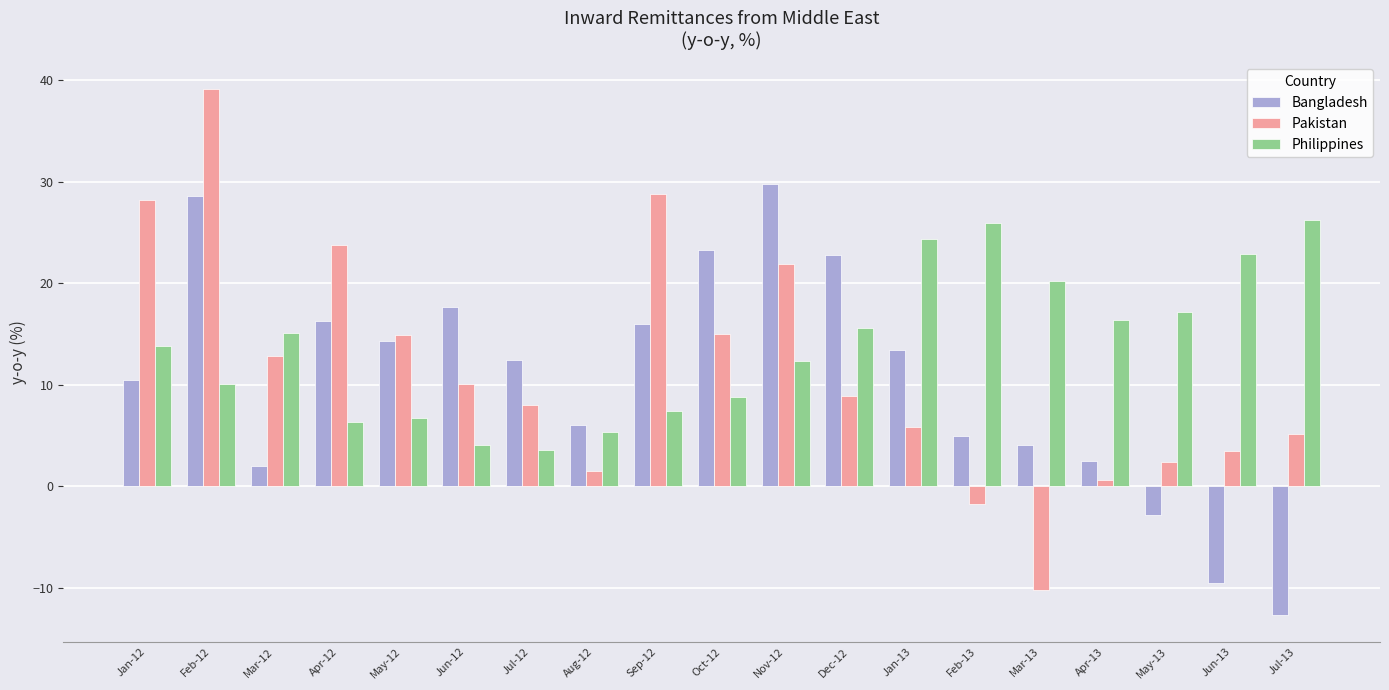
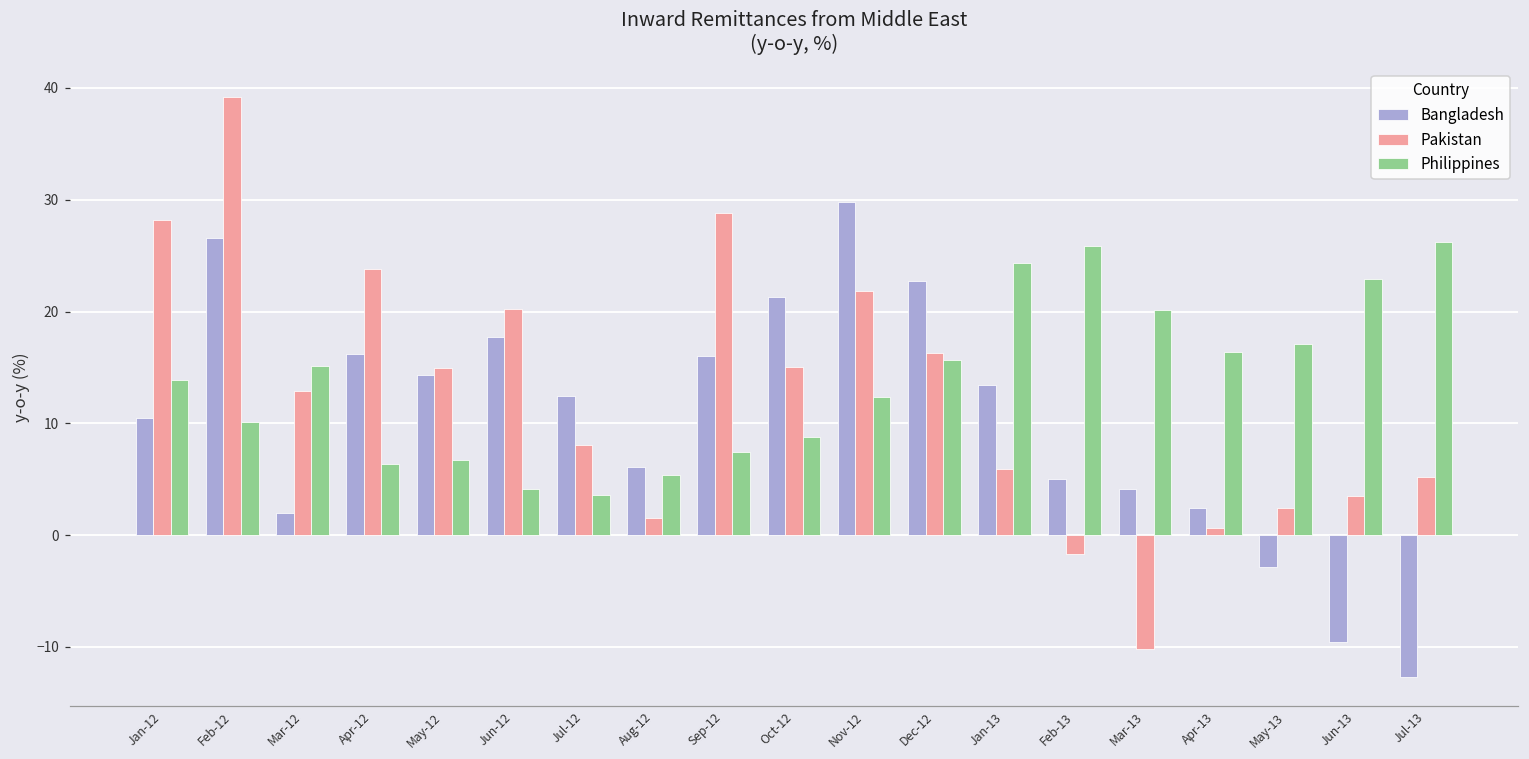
Bangladesh, Feb-12: 28.6 -> 26.6
Pakistan, Jun-12: 10.1 -> 20.2
Bangladesh, Oct-12: 23.3 -> 21.3
Pakistan, Dec-12: 8.9 -> 16.3
